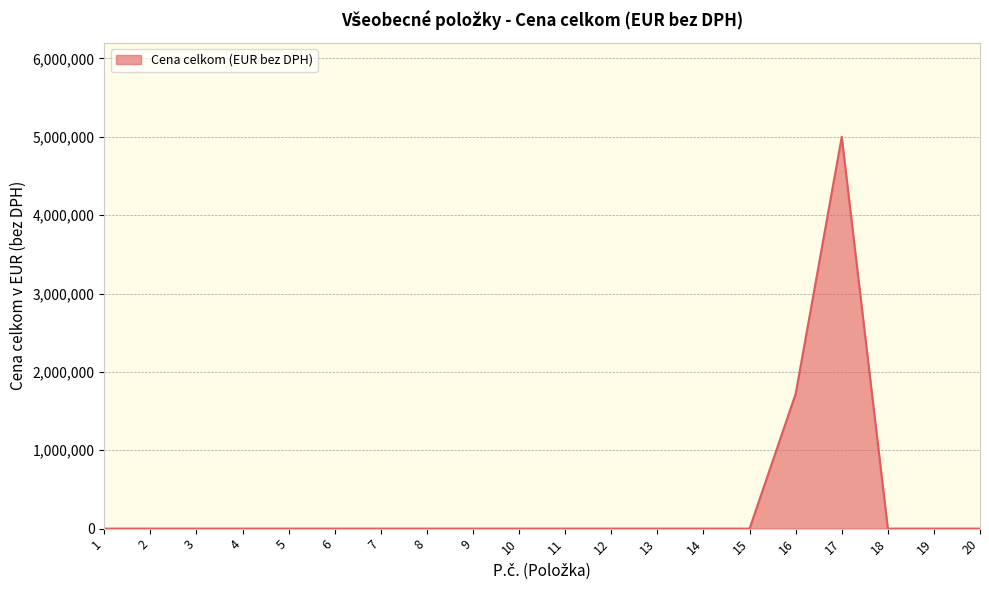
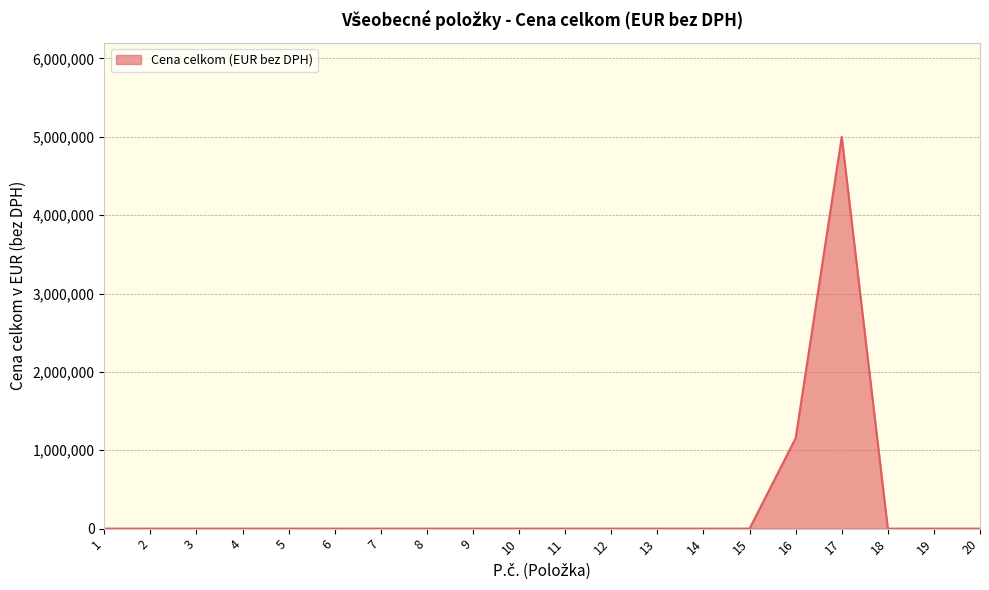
16: 1,700,000 -> 1,200,000
